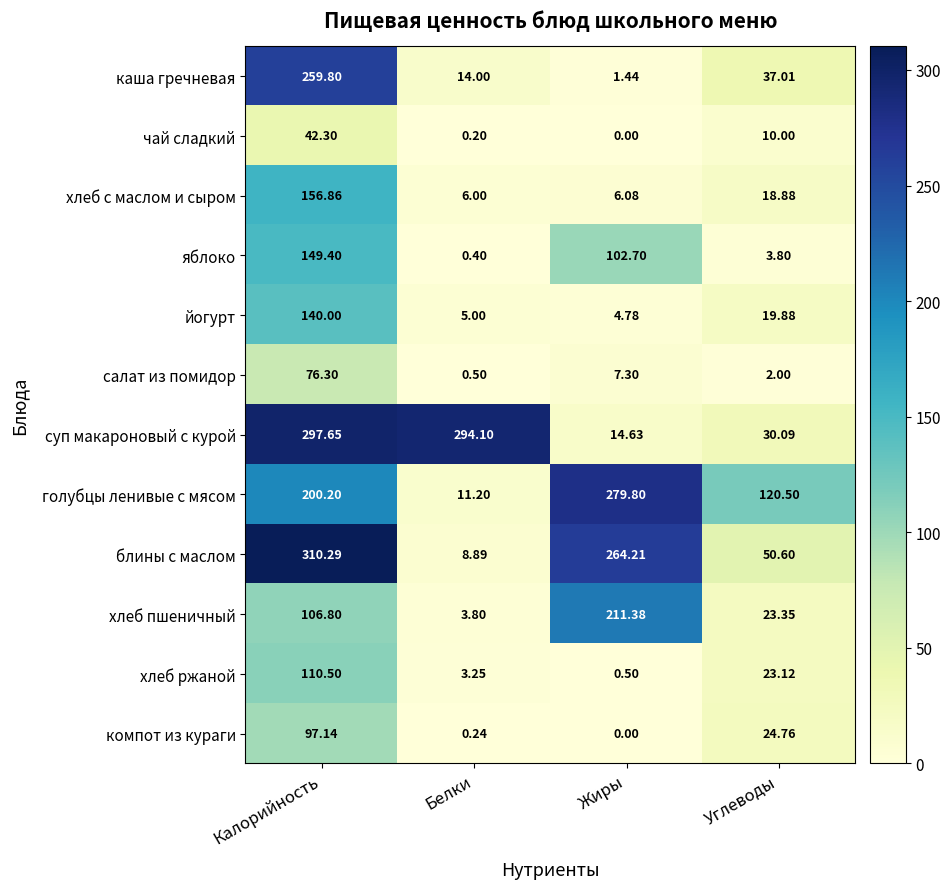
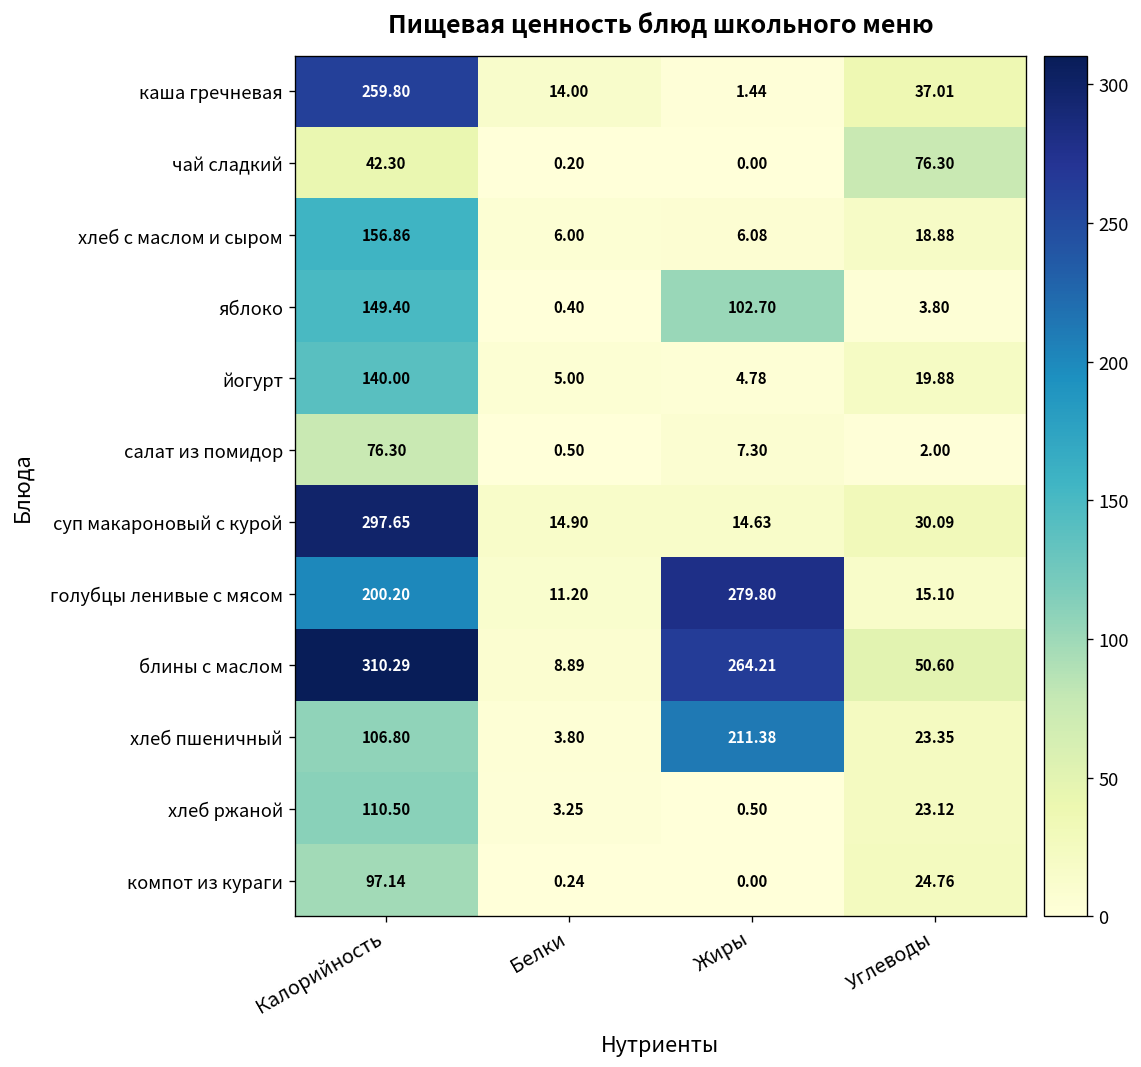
чай сладкий, Углеводы: 10.00 -> 76.30
суп макароновый с курой, Белки: 294.10 -> 14.90
голубцы ленивые с мясом, Углеводы: 120.50 -> 15.10
